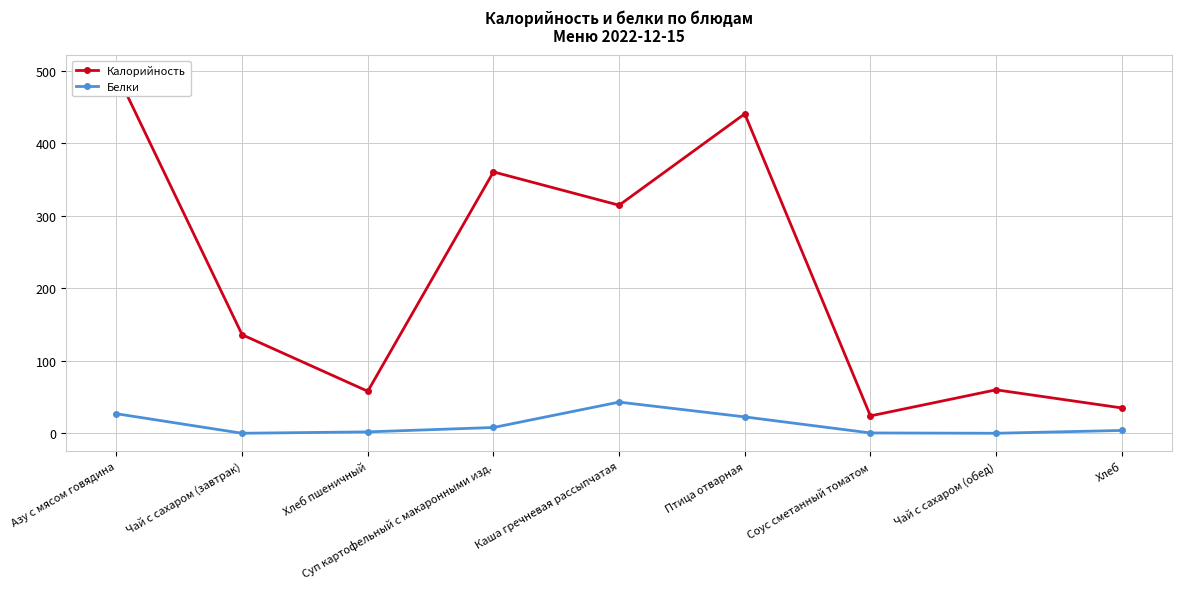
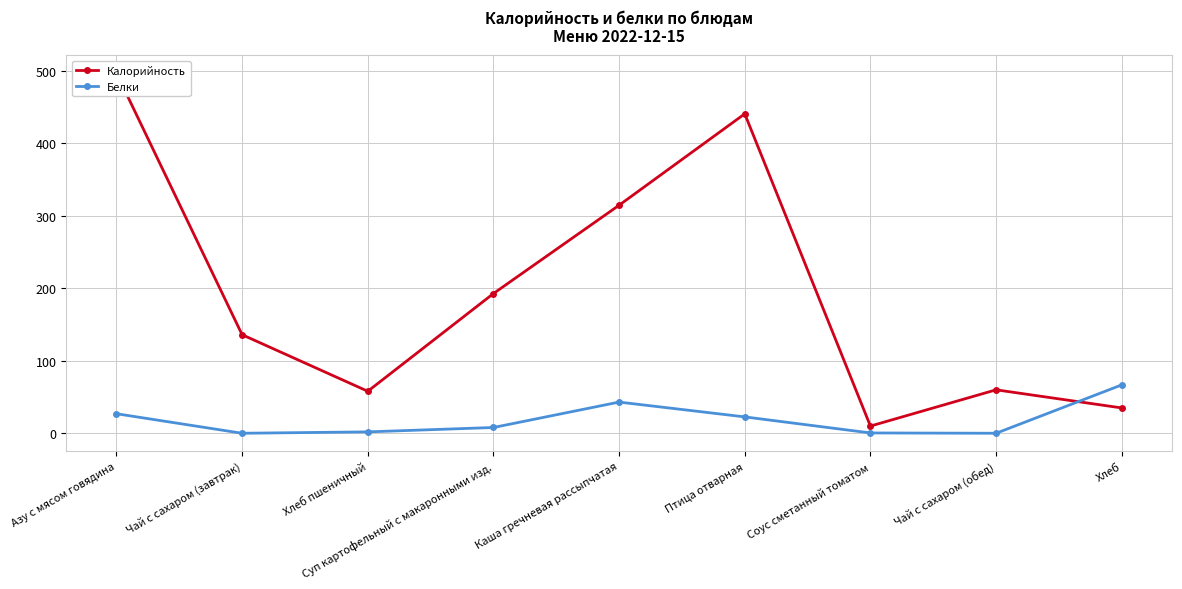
Калорийность, Суп картофельный с макаронными изд.: 360 -> 190
Калорийность, Соус сметанный томатом: 20 -> 10
Белки, Хлеб: 0 -> 70
